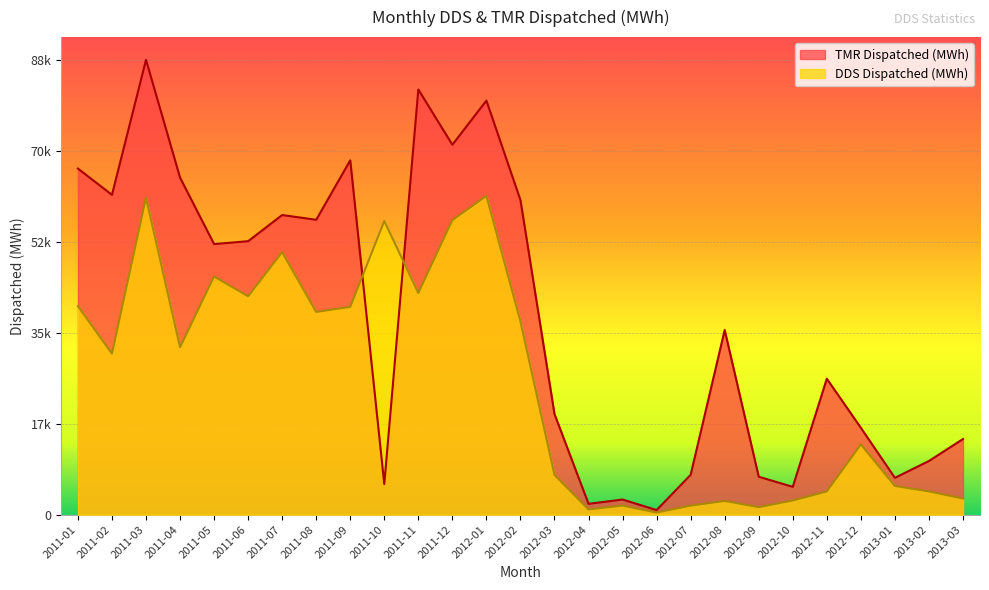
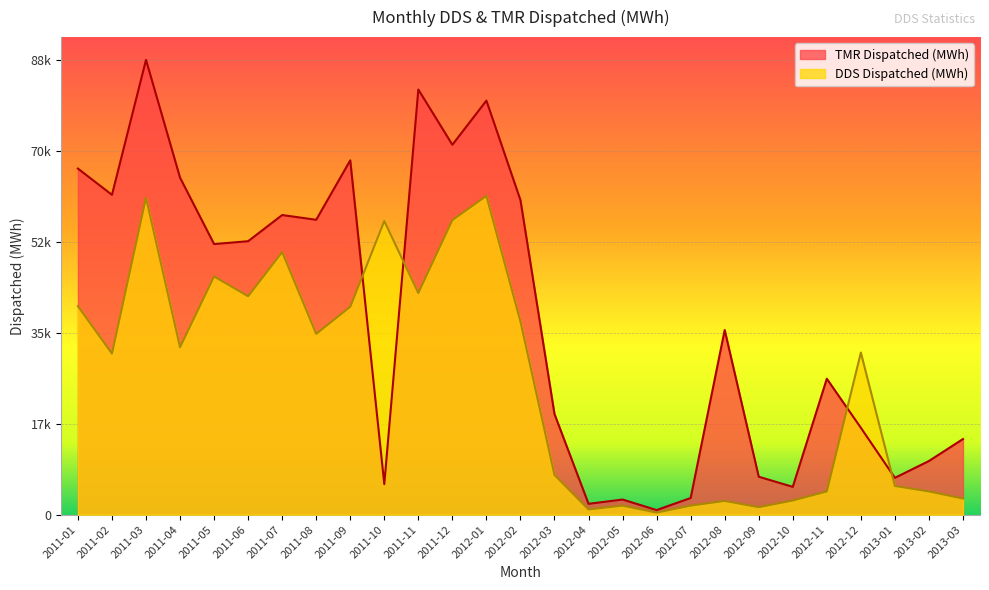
DDS Dispatched (MWh), 2011-08: 39000 -> 35000
TMR Dispatched (MWh), 2012-07: 8000 -> 3000
DDS Dispatched (MWh), 2012-12: 14000 -> 31000
